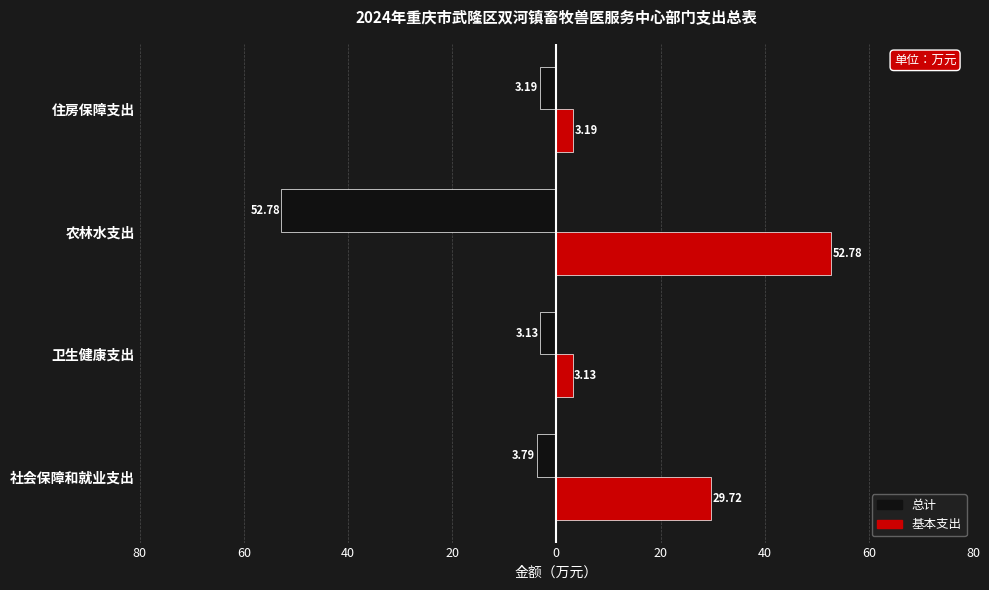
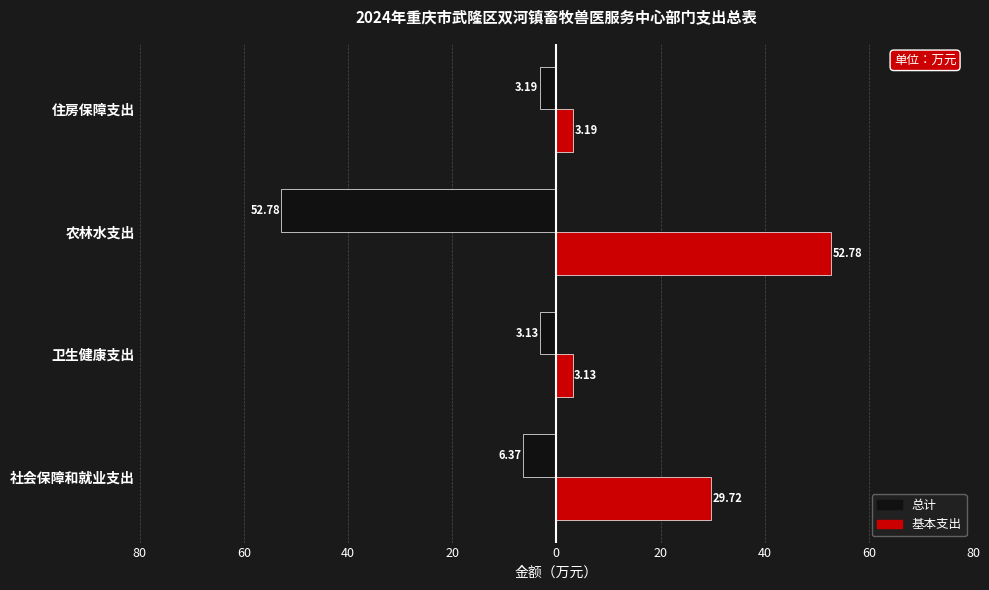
总计, 社会保障和就业支出: 3.79 -> 6.37
